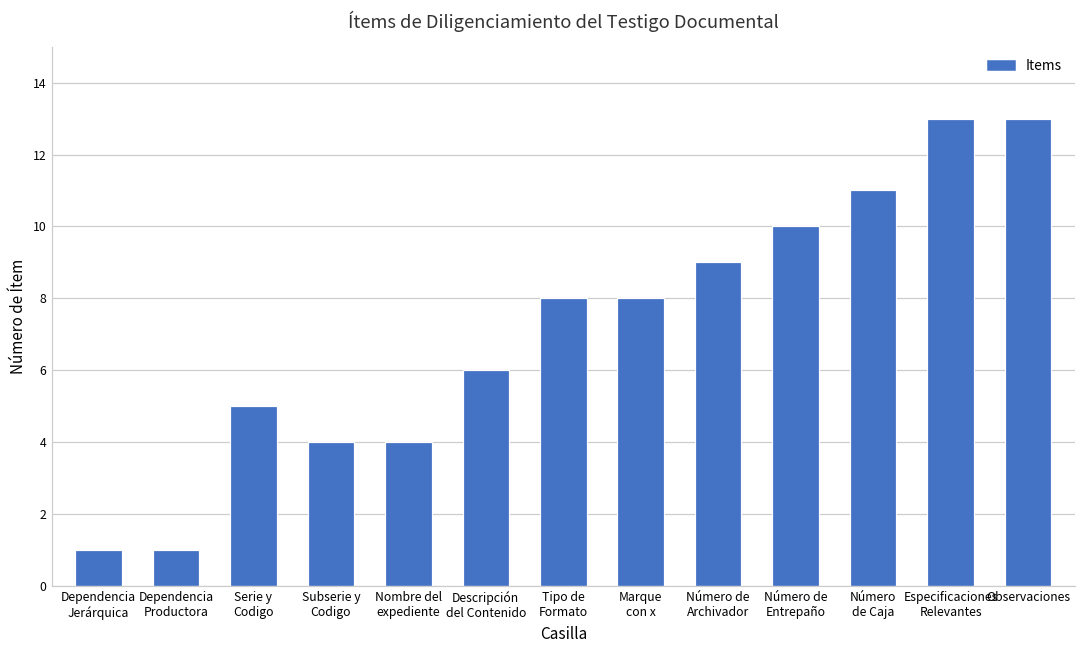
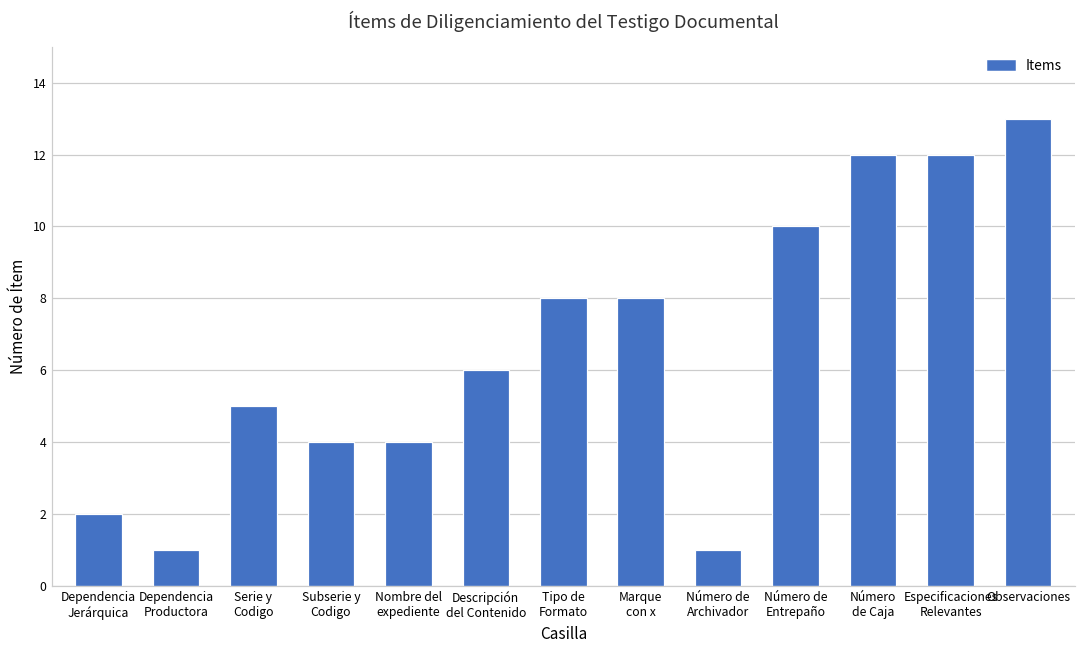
Dependencia Jerárquica: 1 -> 2
Número de Archivador: 9 -> 1
Número de Caja: 11 -> 12
Especificaciones Relevantes: 13 -> 12
